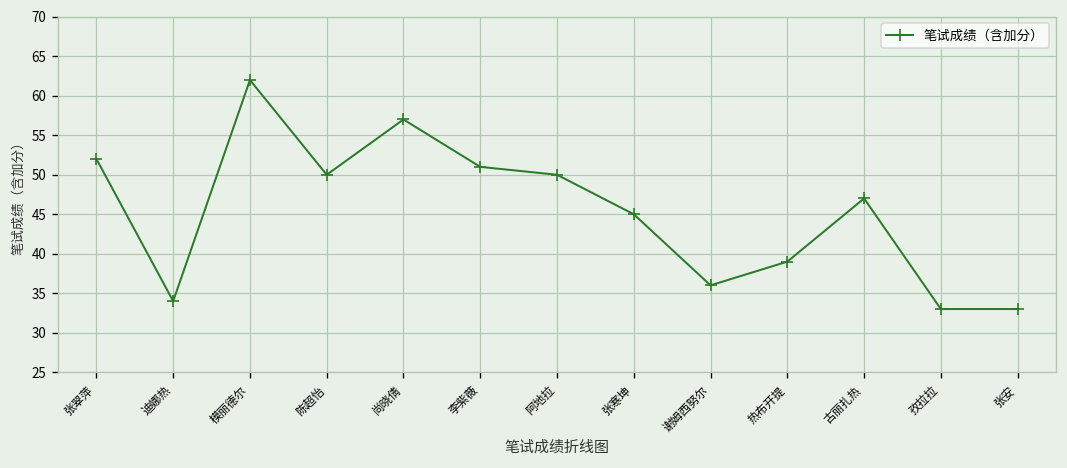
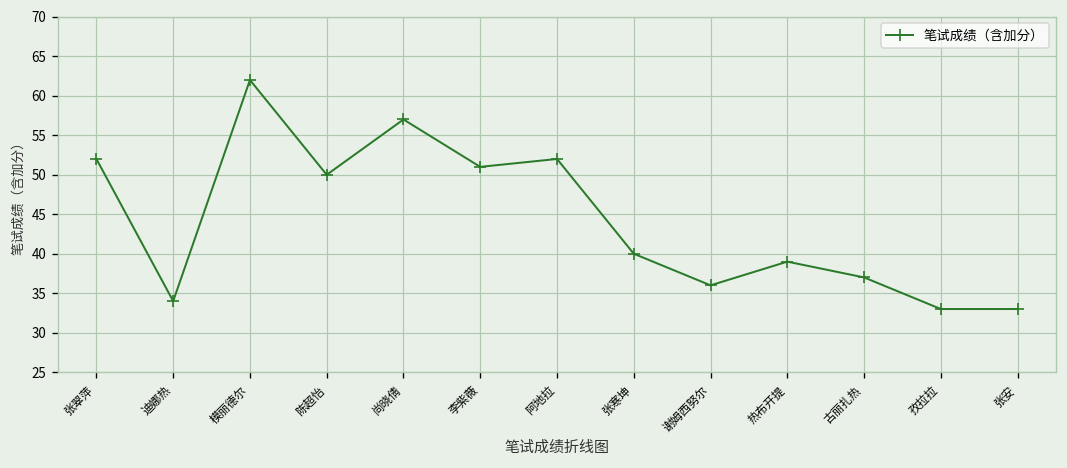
阿地拉: 50 -> 52
张寒坤: 45 -> 40
古丽扎热: 47 -> 37
